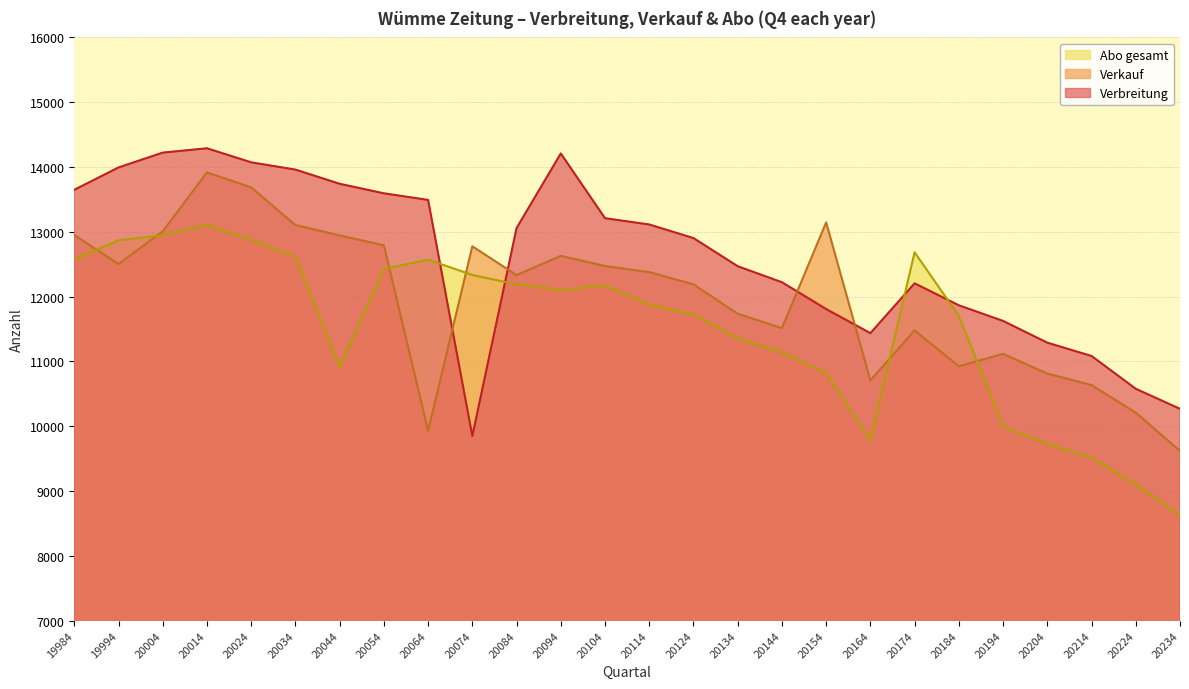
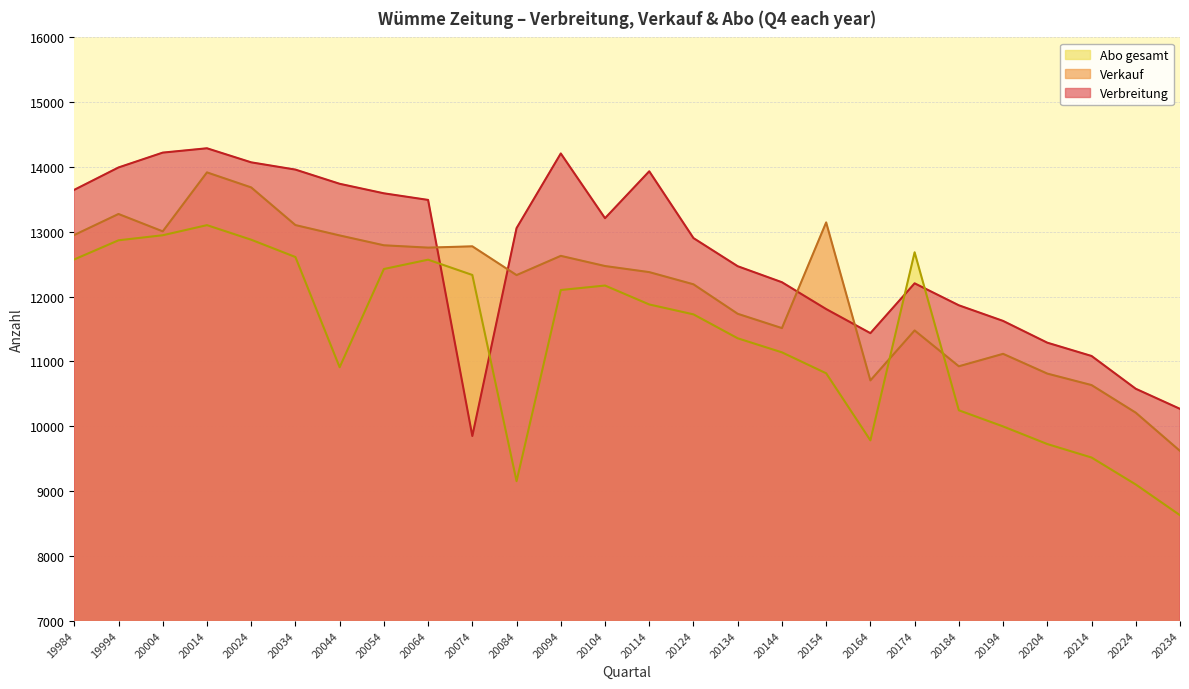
Verkauf, 19994: 12500 -> 13300
Verkauf, 20064: 9900 -> 12800
Abo gesamt, 20084: 12200 -> 9200
Verbreitung, 20114: 13100 -> 13900
Abo gesamt, 20184: 11700 -> 10200
